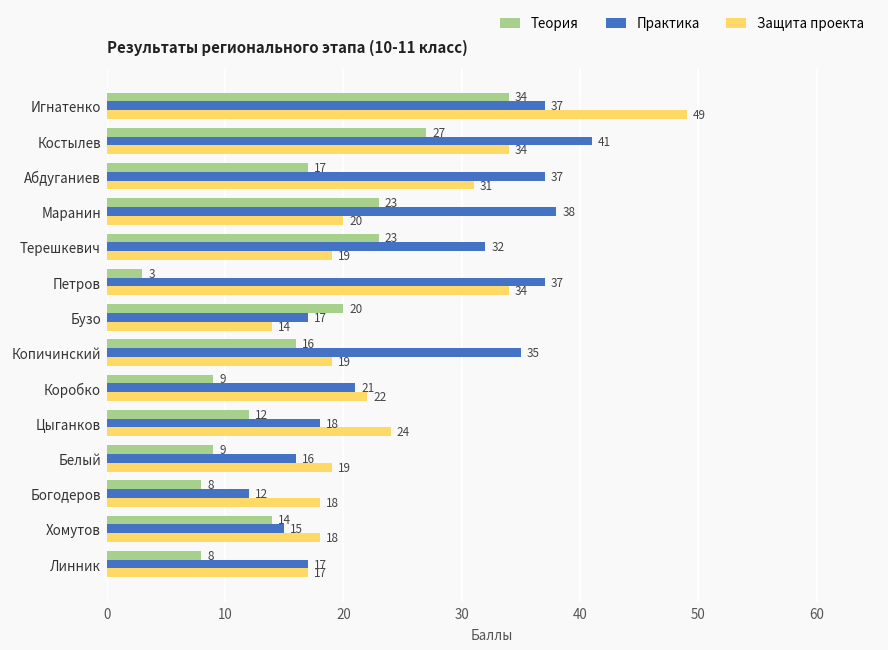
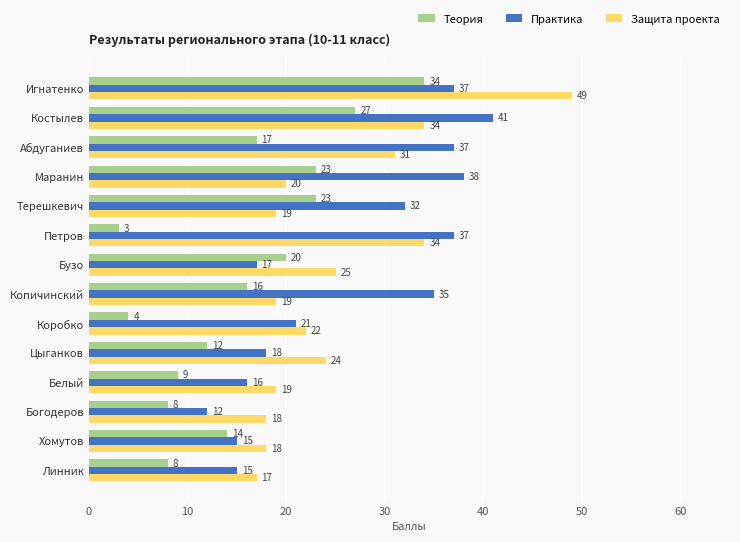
Защита проекта, Бузо: 14 -> 25
Теория, Коробко: 9 -> 4
Практика, Линник: 17 -> 15
